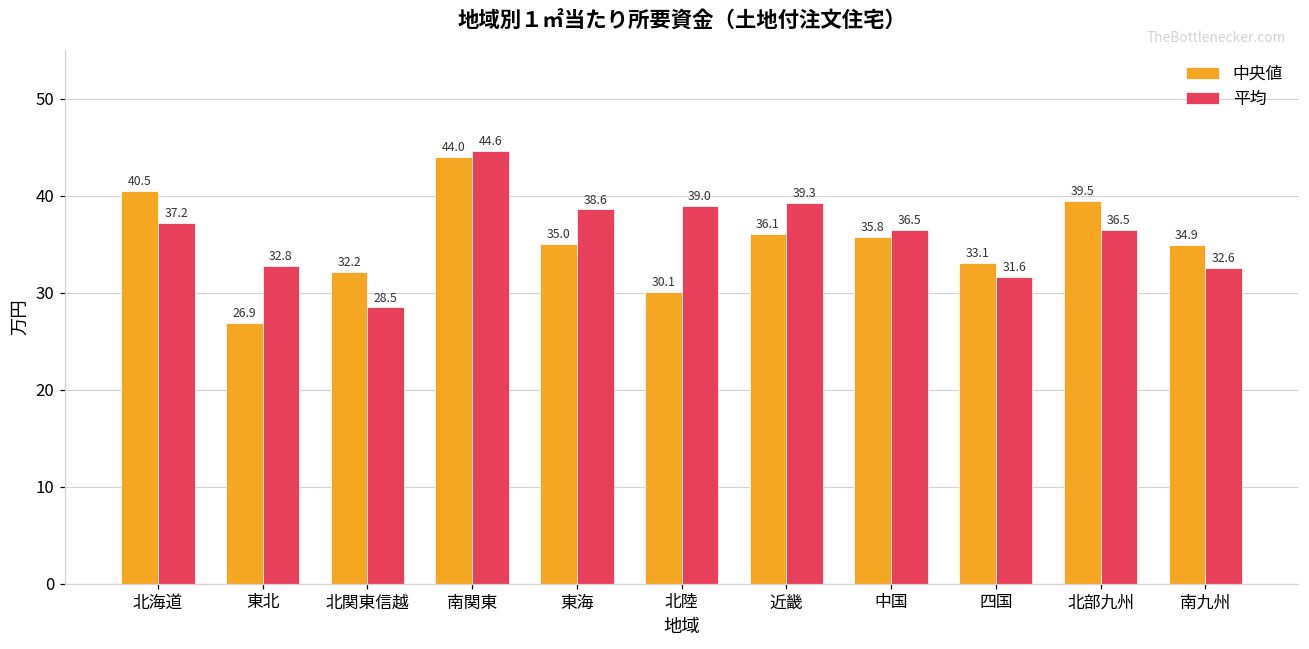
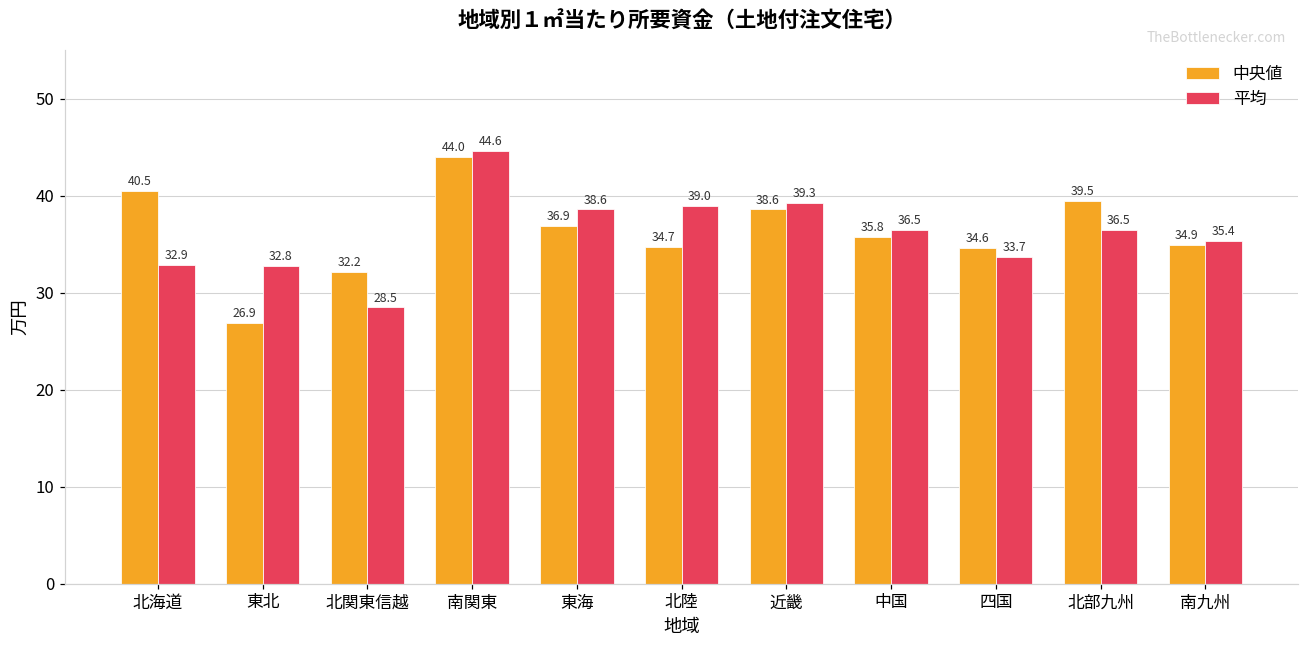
平均, 北海道: 37.2 -> 32.9
中央値, 東海: 35.0 -> 36.9
中央値, 北陸: 30.1 -> 34.7
中央値, 近畿: 36.1 -> 38.6
中央値, 四国: 33.1 -> 34.6
平均, 四国: 31.6 -> 33.7
平均, 南九州: 32.6 -> 35.4
